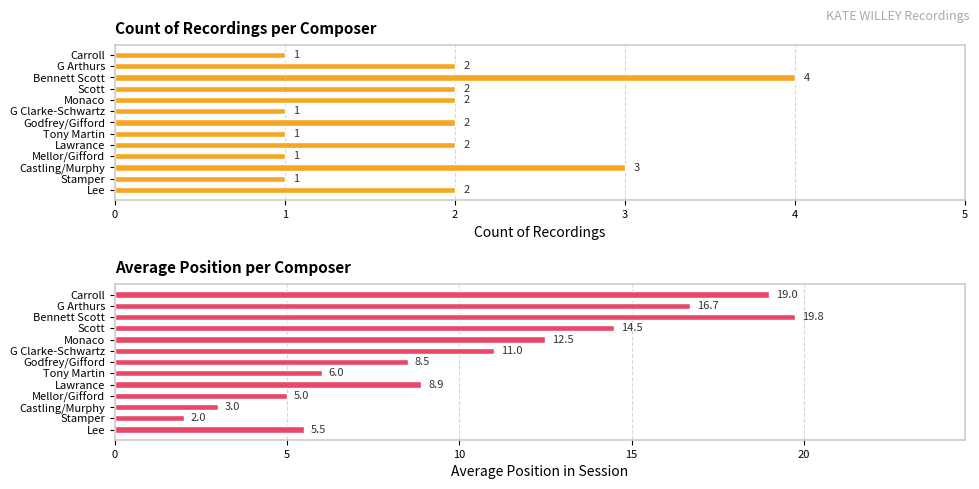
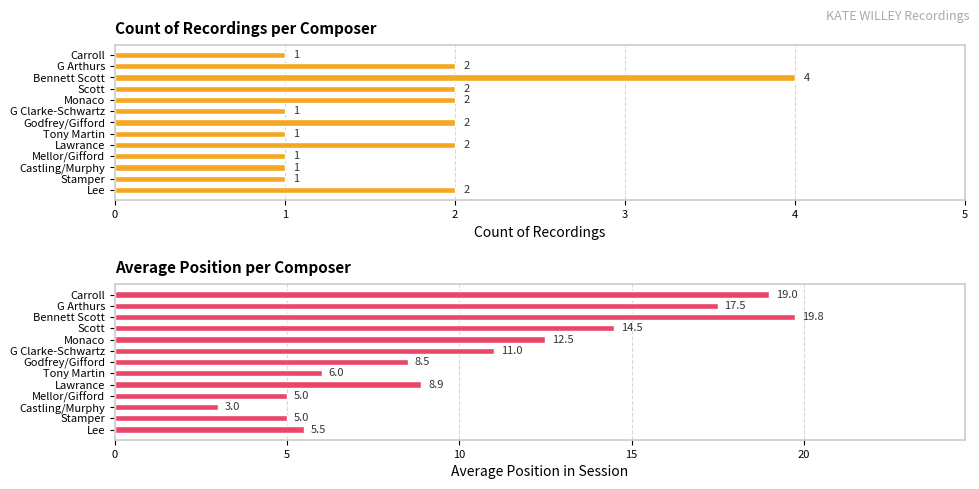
Count of Recordings per Composer, Castling/Murphy: 3 -> 1
Average Position per Composer, G Arthurs: 16.7 -> 17.5
Average Position per Composer, Stamper: 2.0 -> 5.0
